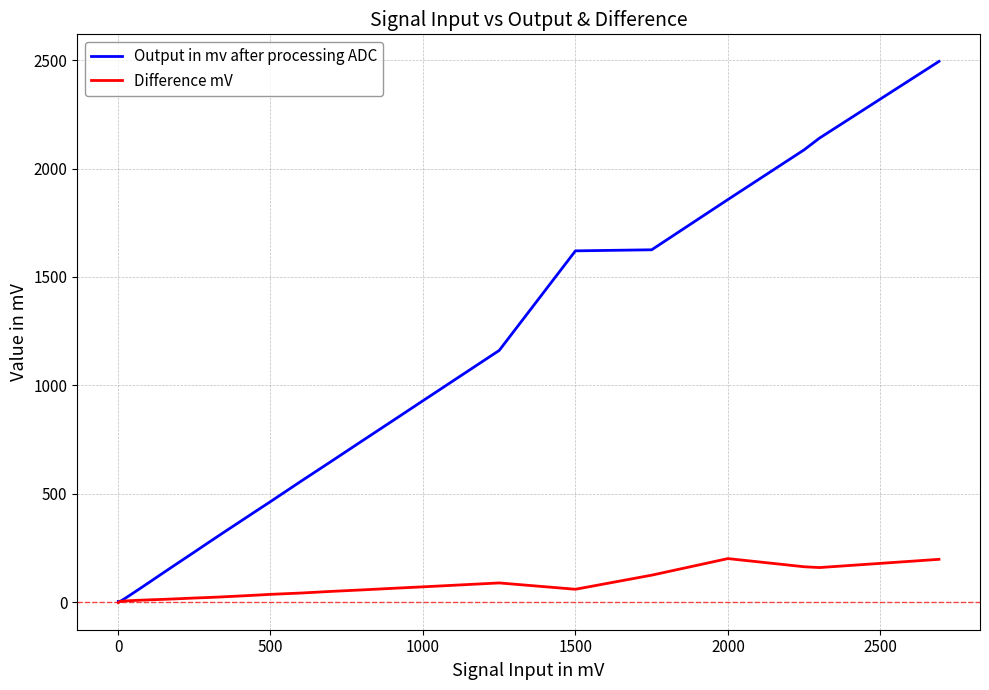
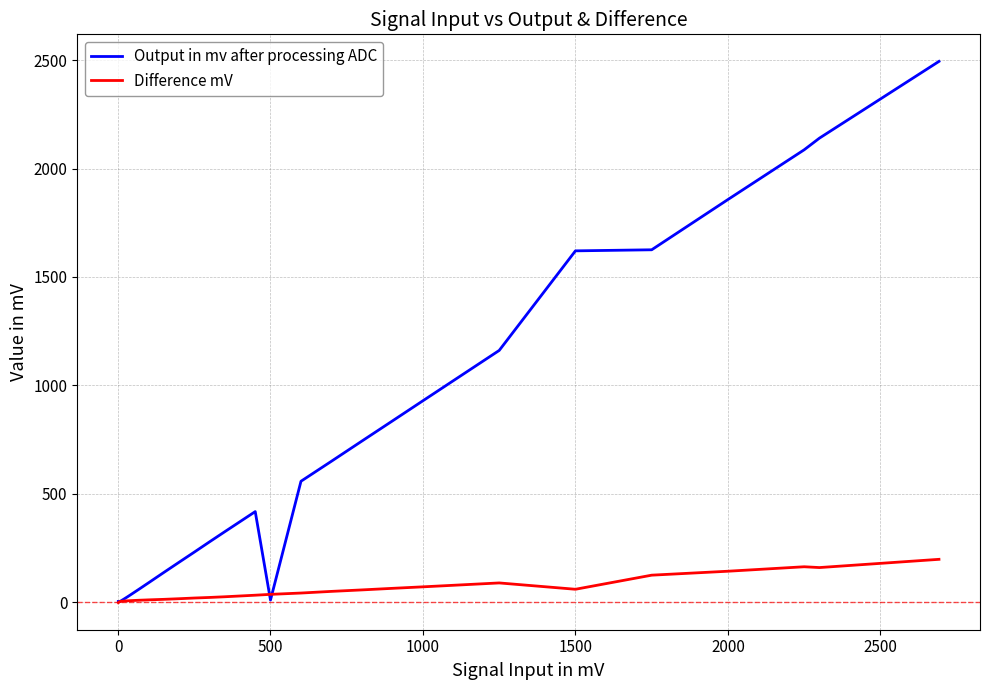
Output in mv after processing ADC, 500: 460 -> 10
Difference mV, 2000: 200 -> 140
